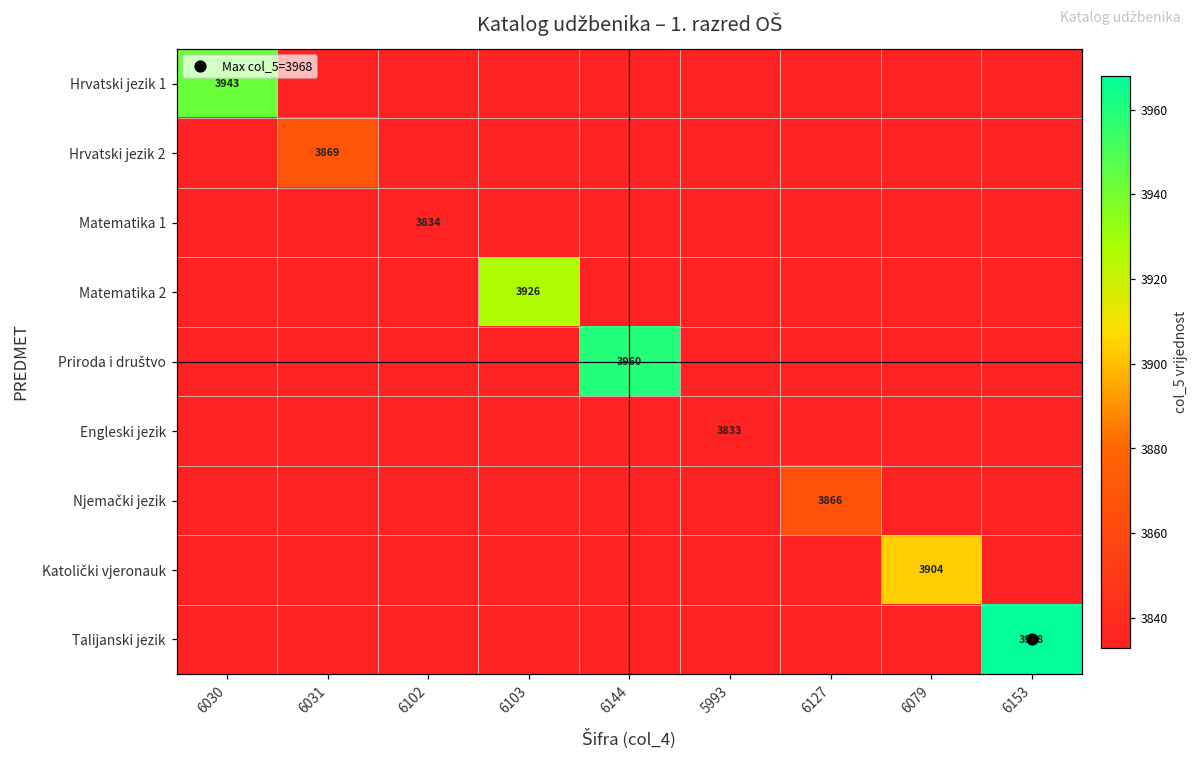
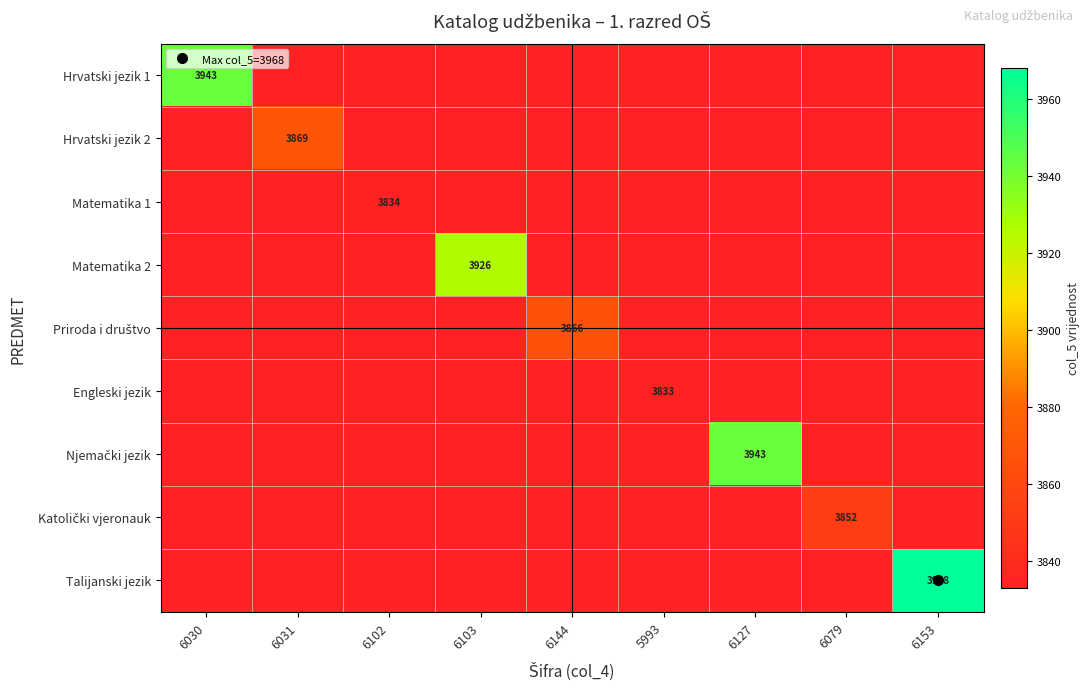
Priroda i društvo, 6144: 3960 -> 3866
Njemački jezik, 6127: 3866 -> 3943
Katolički vjeronauk, 6079: 3904 -> 3852
